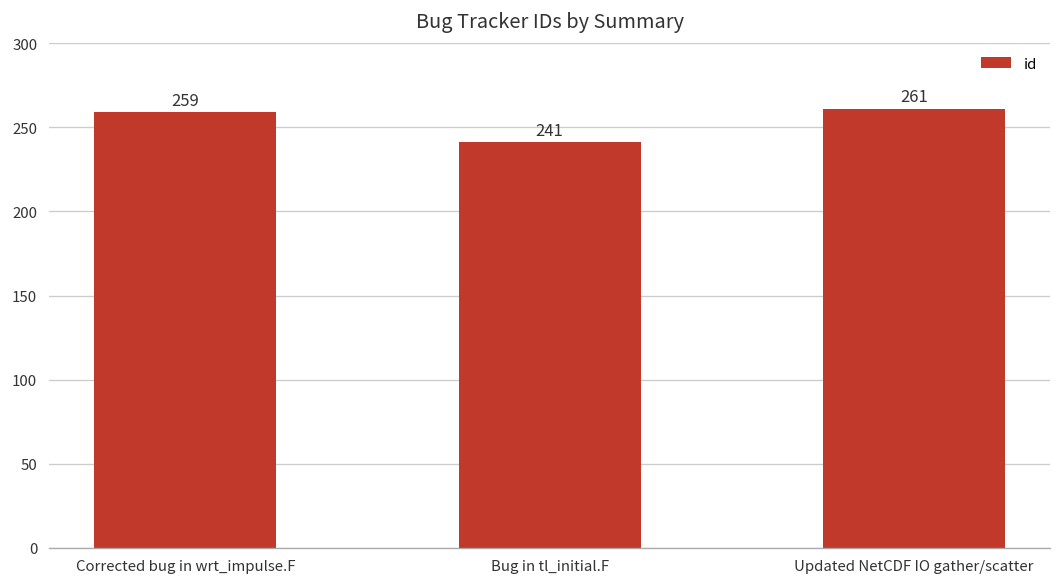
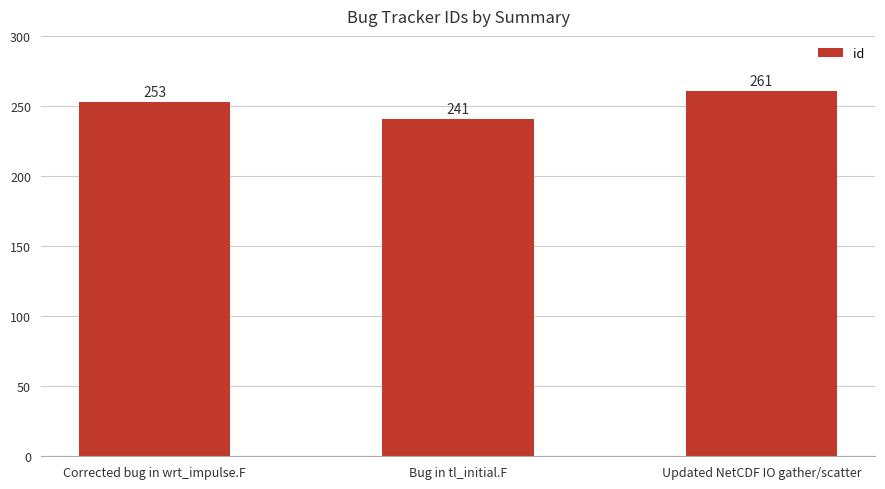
Corrected bug in wrt_impulse.F: 259 -> 253
